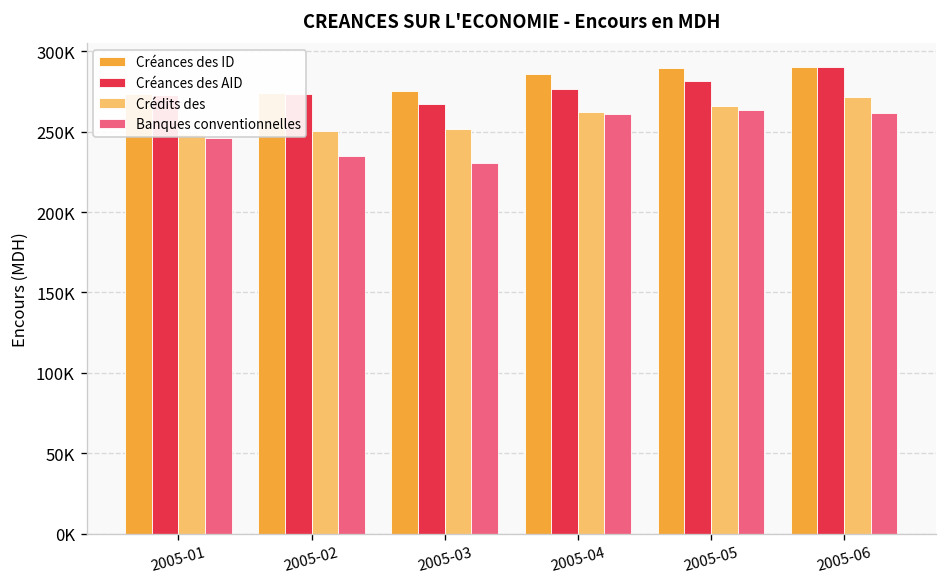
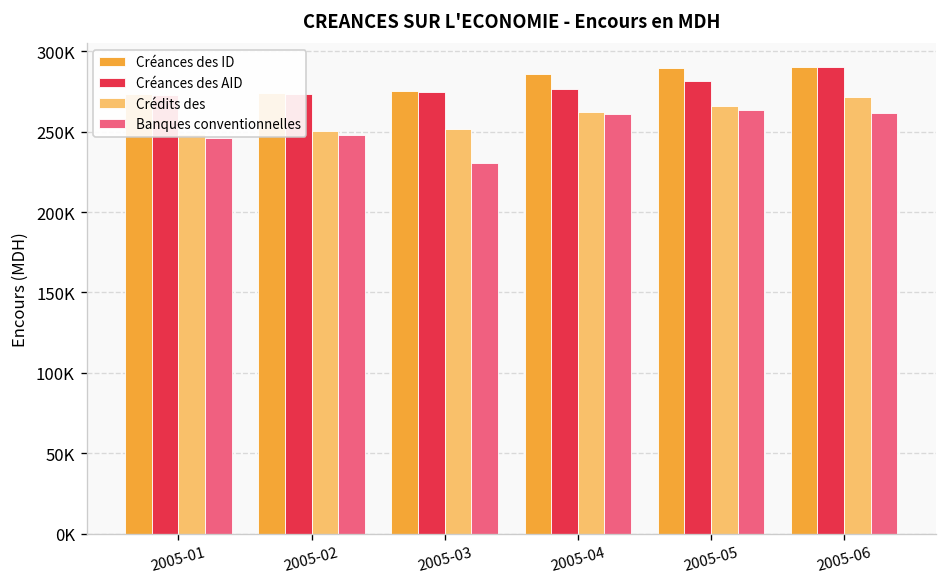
Banques conventionnelles, 2005-02: 235000 -> 248000
Créances des AID, 2005-03: 267000 -> 275000
